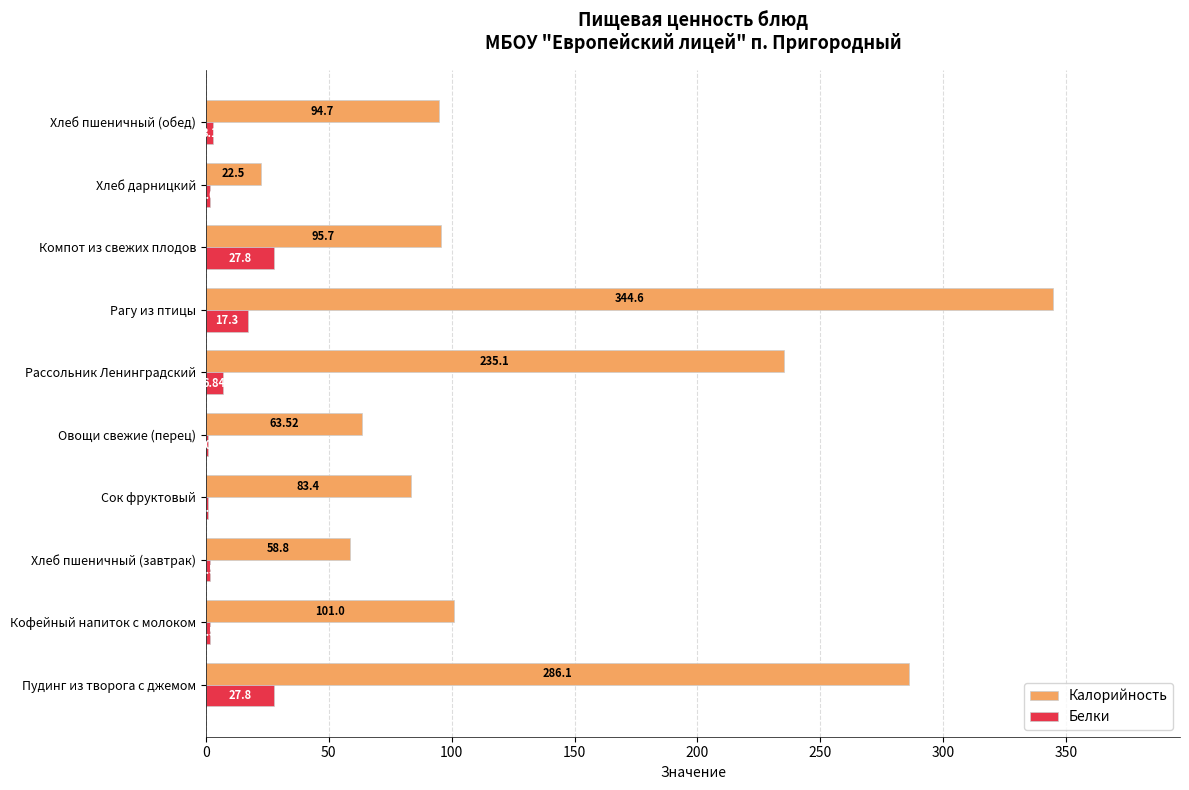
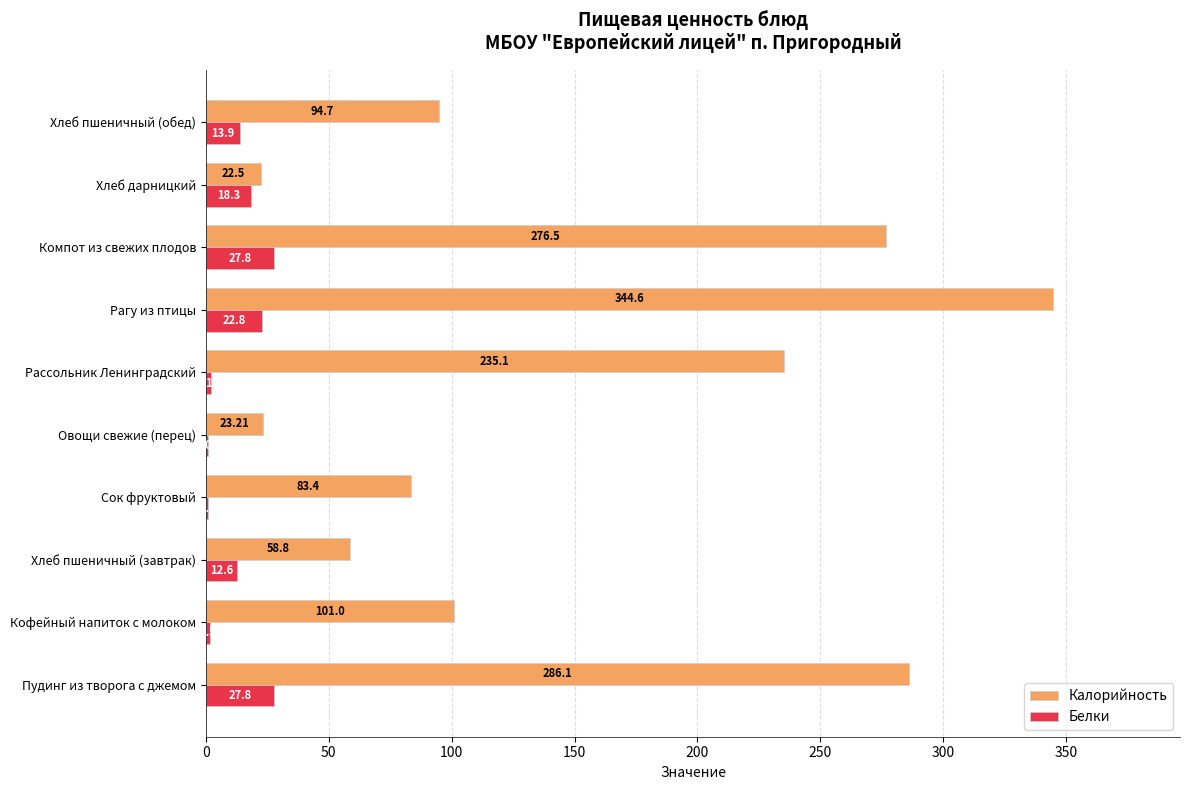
Белки, Хлеб пшеничный (обед): 3 -> 14
Белки, Хлеб дарницкий: 2 -> 18
Калорийность, Компот из свежих плодов: 95.7 -> 276.5
Белки, Рагу из птицы: 17.3 -> 22.8
Белки, Рассольник Ленинградский: 7 -> 2
Калорийность, Овощи свежие (перец): 63.52 -> 23.21
Белки, Хлеб пшеничный (завтрак): 2 -> 13
